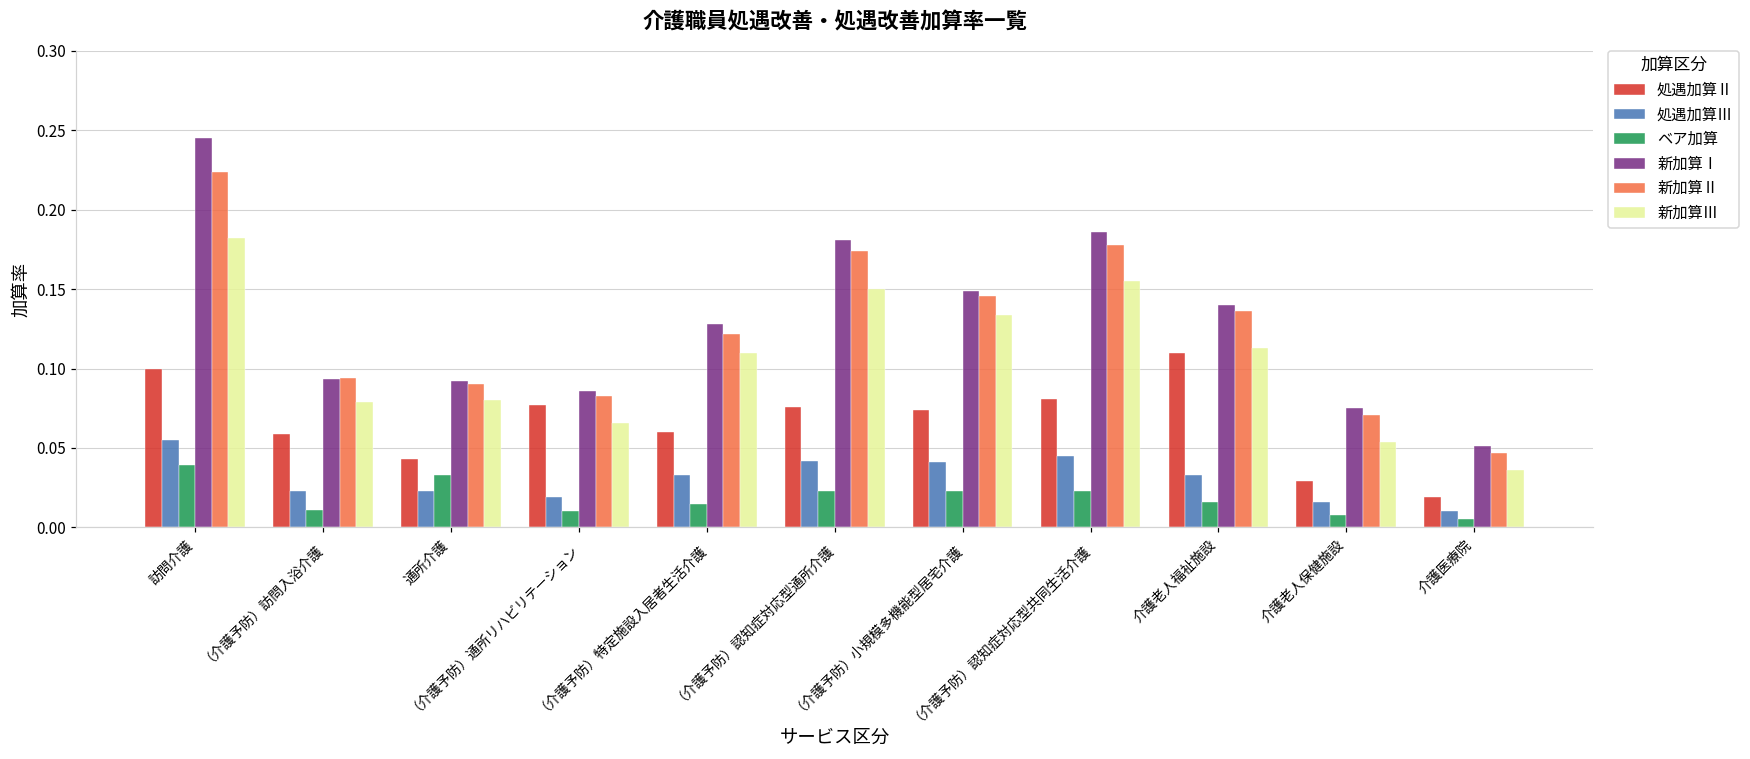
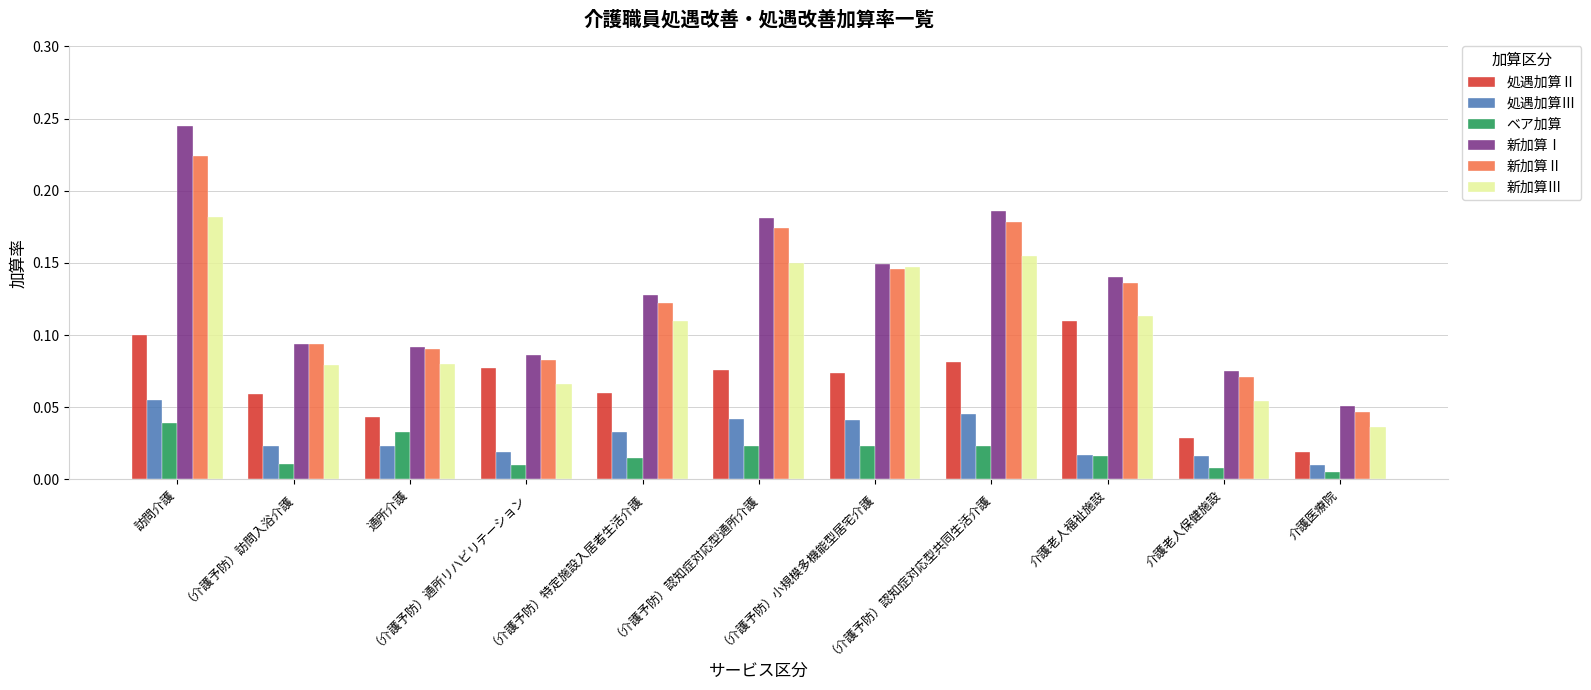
新加算Ⅲ, （介護予防）小規模多機能型居宅介護: 0.134 -> 0.147
処遇加算Ⅲ, 介護老人福祉施設: 0.033 -> 0.017
